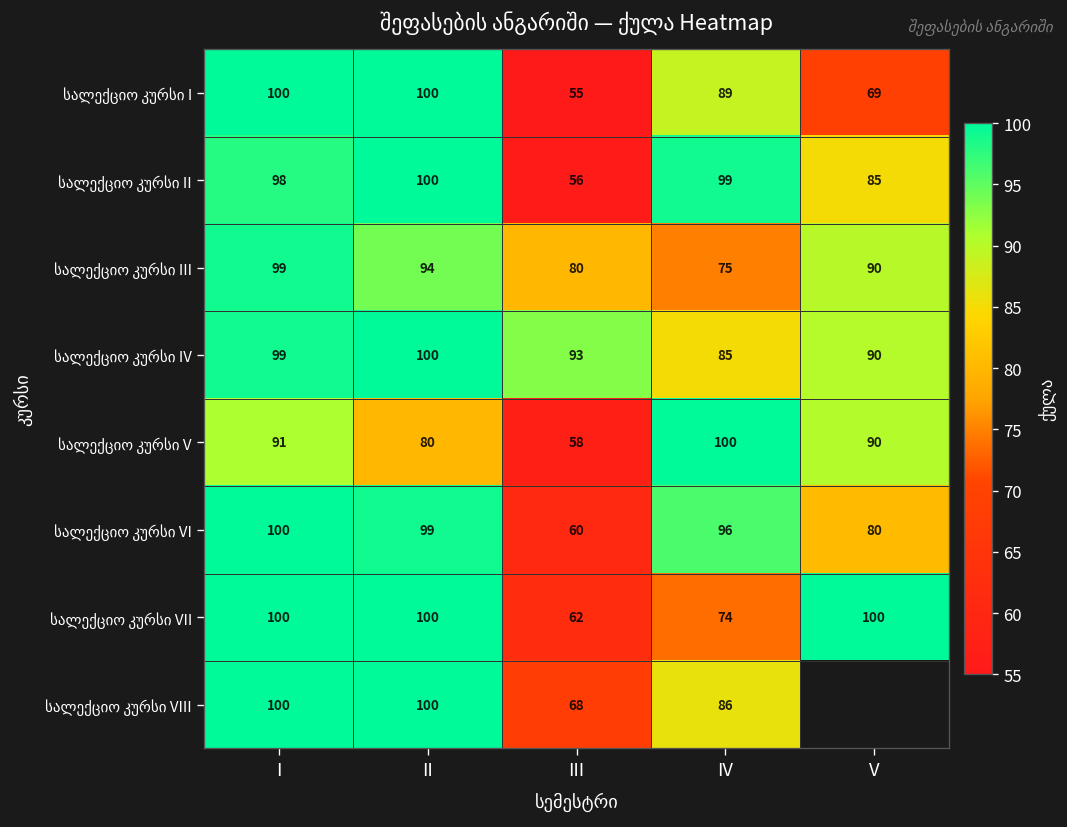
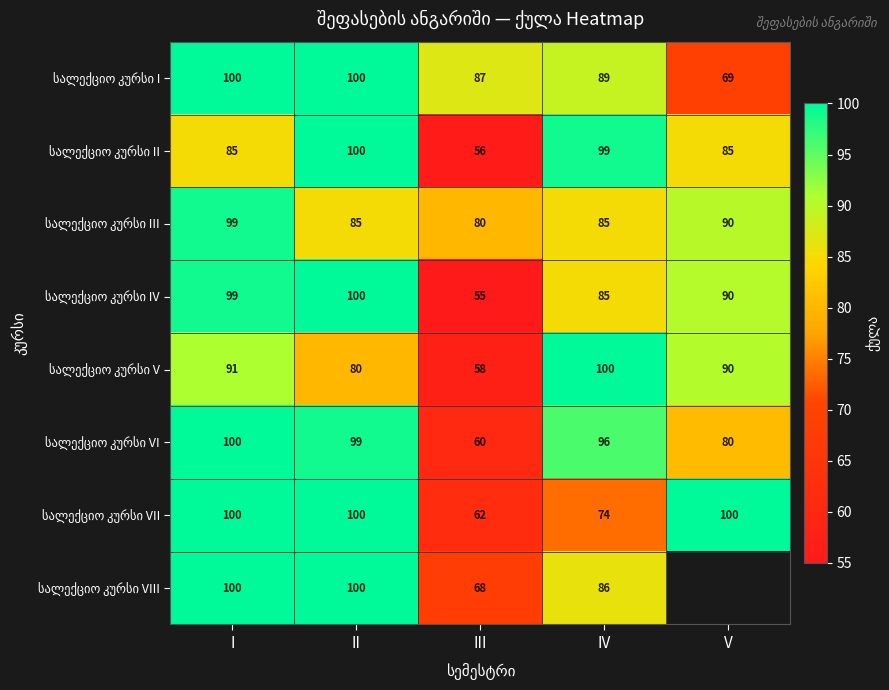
სალექციო კურსი I, III: 55 -> 87
სალექციო კურსი II, I: 98 -> 85
სალექციო კურსი III, II: 94 -> 85
სალექციო კურსი III, IV: 75 -> 85
სალექციო კურსი IV, III: 93 -> 55
